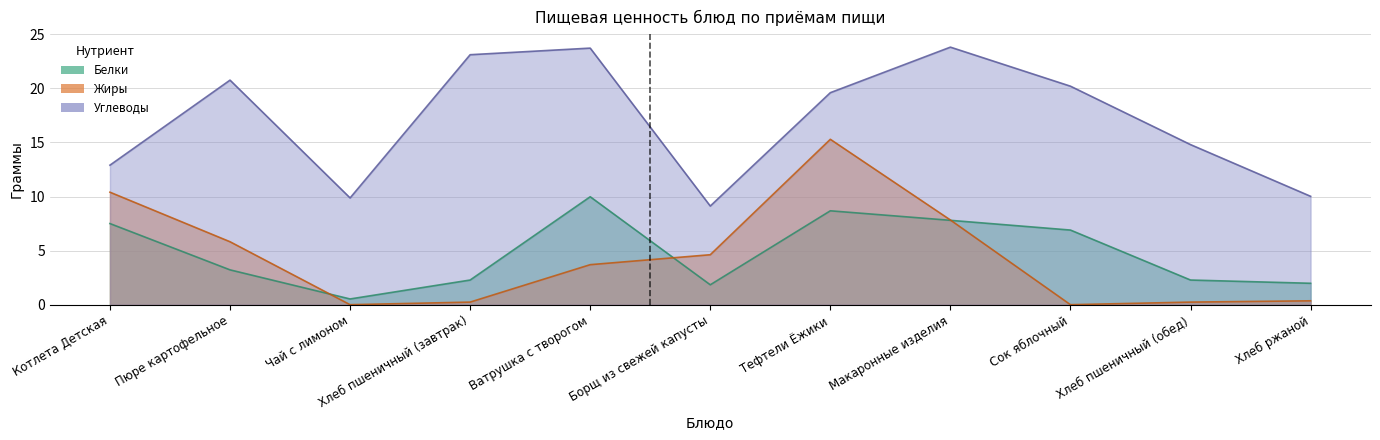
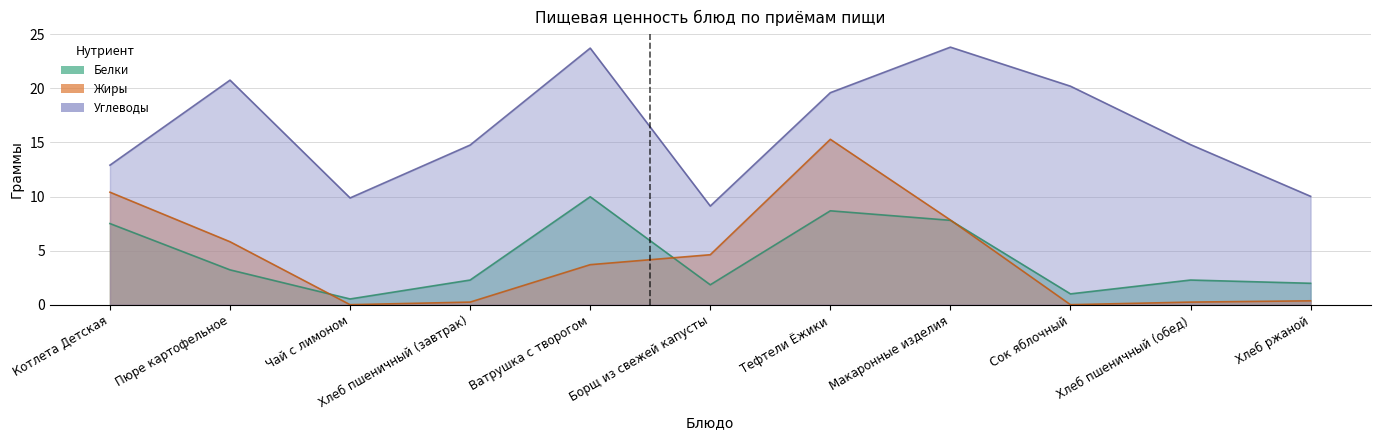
Углеводы, Хлеб пшеничный (завтрак): 23.1 -> 14.8
Белки, Сок яблочный: 6.9 -> 1.0
